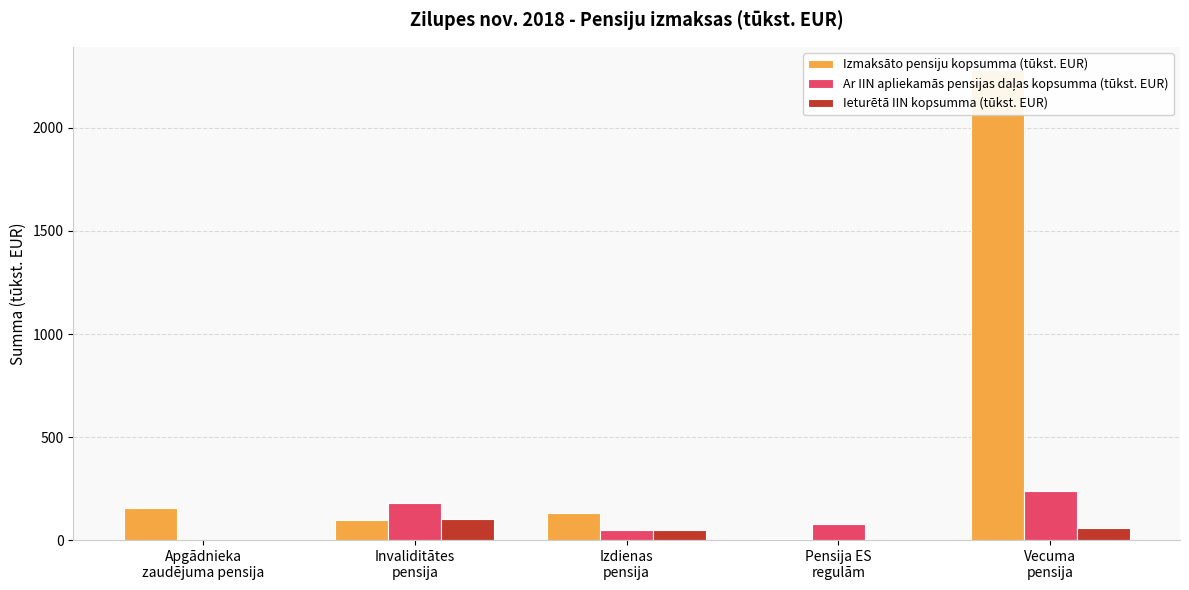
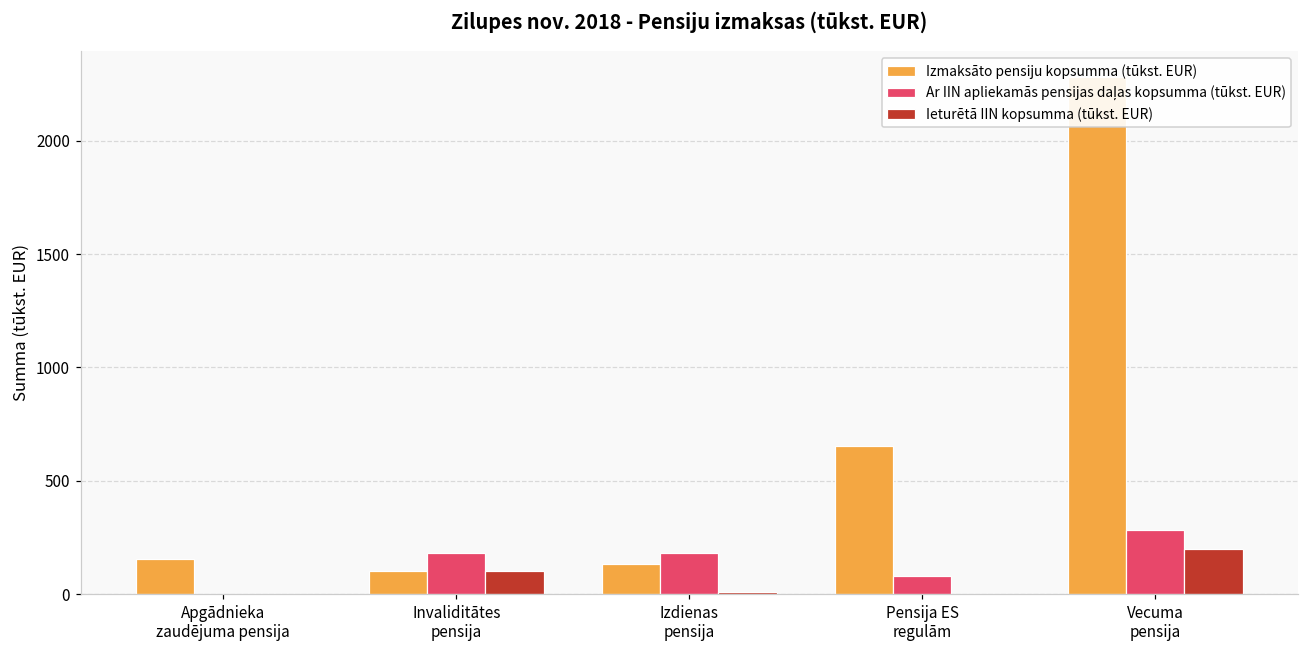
Ar IIN apliekamās pensijas daļas kopsumma (tūkst. EUR), Izdienas pensija: 50 -> 180
Ieturētā IIN kopsumma (tūkst. EUR), Izdienas pensija: 50 -> 10
Izmaksāto pensiju kopsumma (tūkst. EUR), Pensija ES regulām: 0 -> 650
Ar IIN apliekamās pensijas daļas kopsumma (tūkst. EUR), Vecuma pensija: 240 -> 280
Ieturētā IIN kopsumma (tūkst. EUR), Vecuma pensija: 60 -> 200
